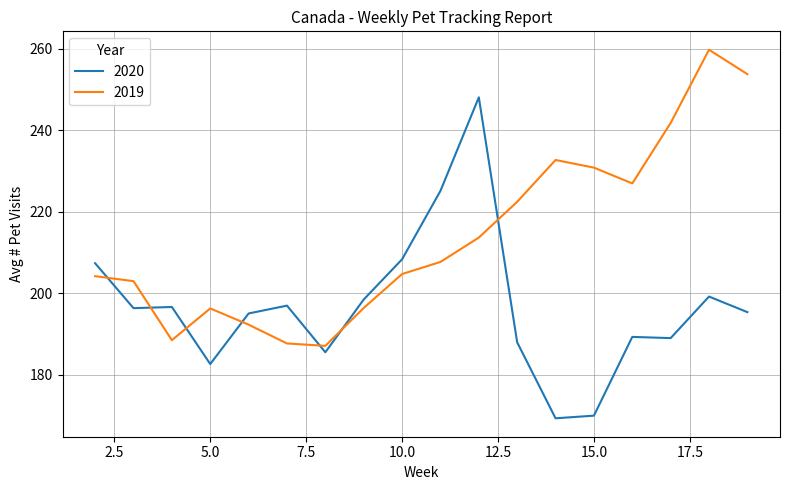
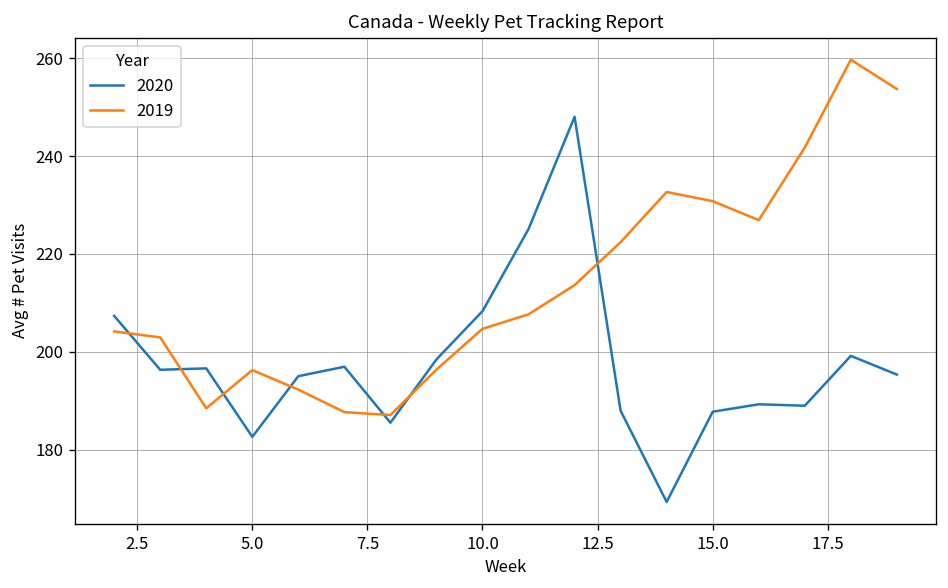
2020, 15.0: 170 -> 188
